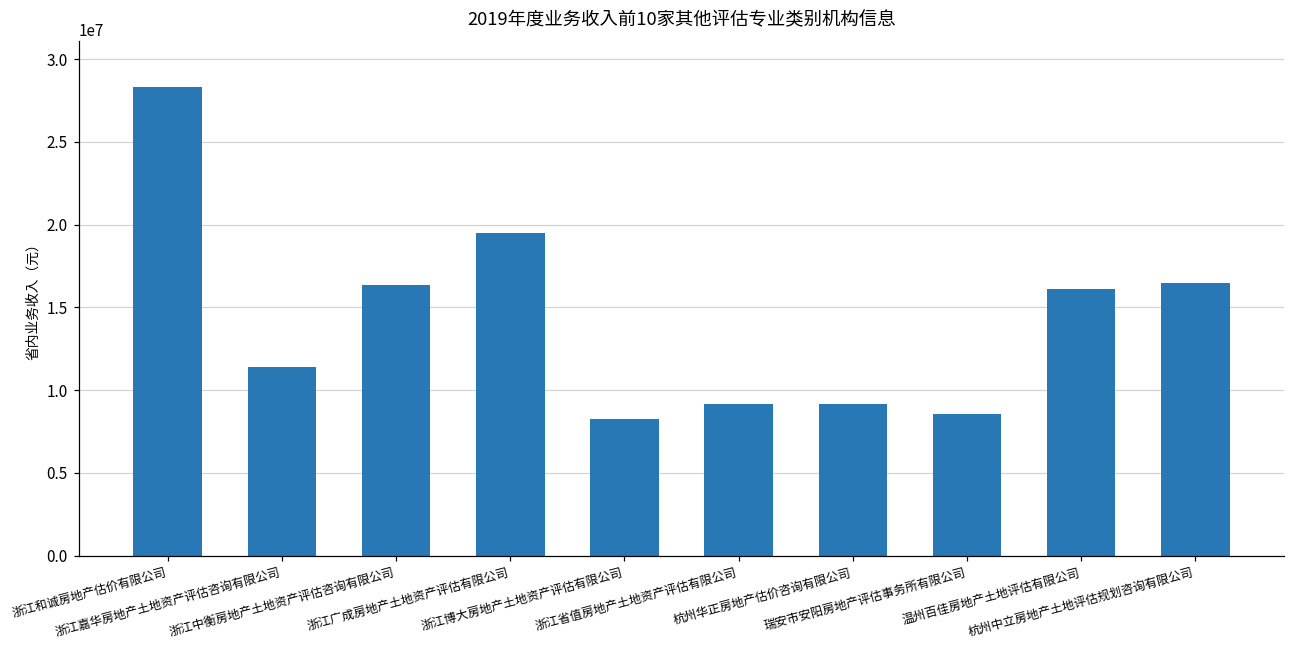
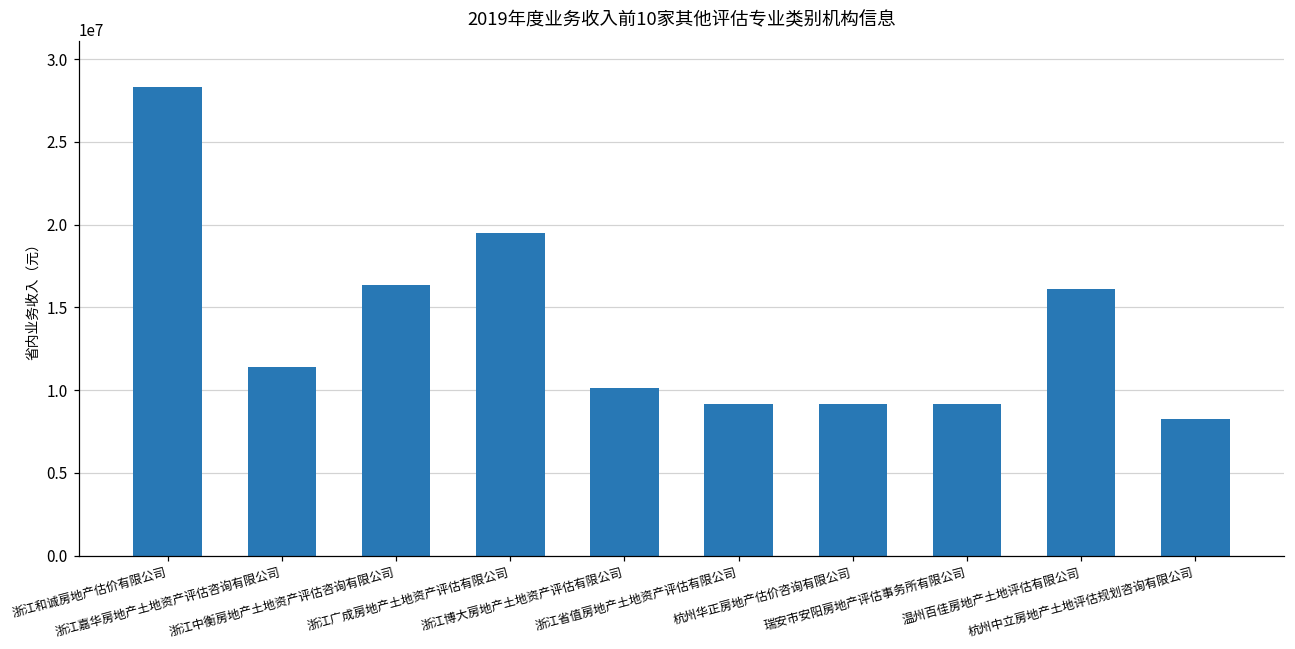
浙江博大房地产土地资产评估有限公司: 8300000 -> 10200000
瑞安市安阳房地产评估事务所有限公司: 8600000 -> 9100000
杭州中立房地产土地评估规划咨询有限公司: 16500000 -> 8300000
